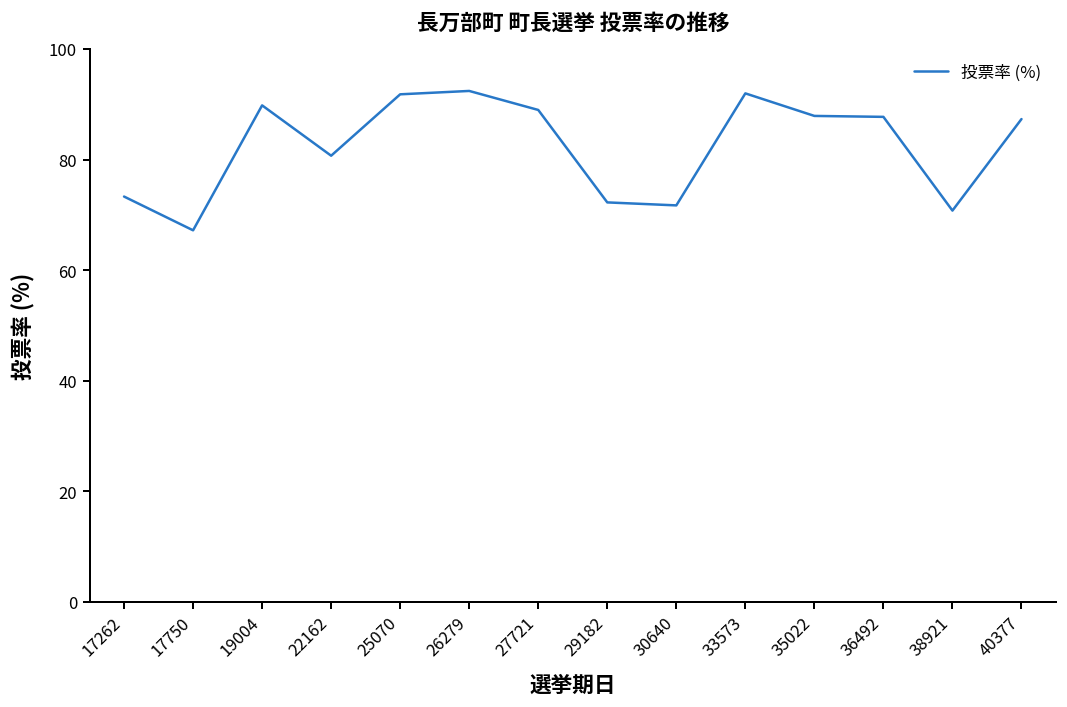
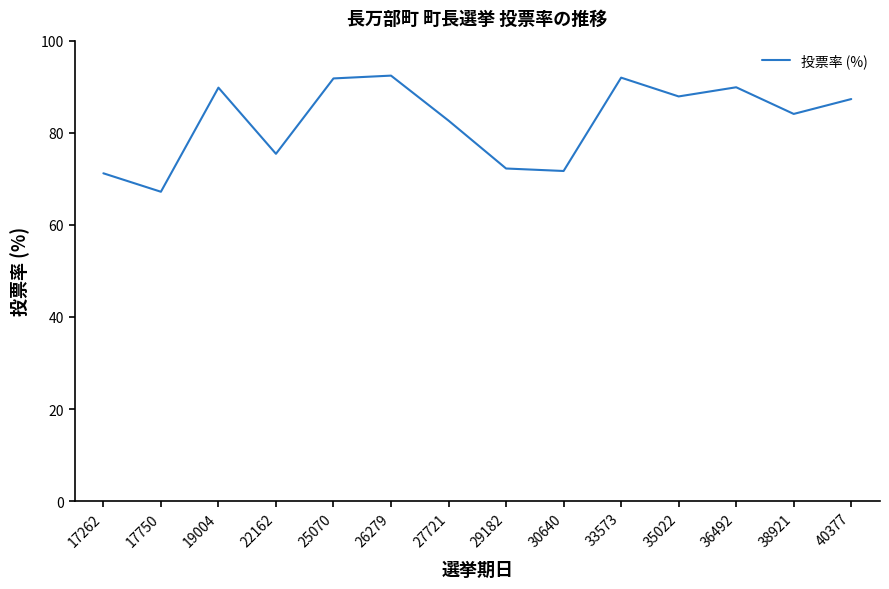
17262: 73 -> 71
22162: 81 -> 75
27721: 89 -> 83
36492: 88 -> 90
38921: 71 -> 84
